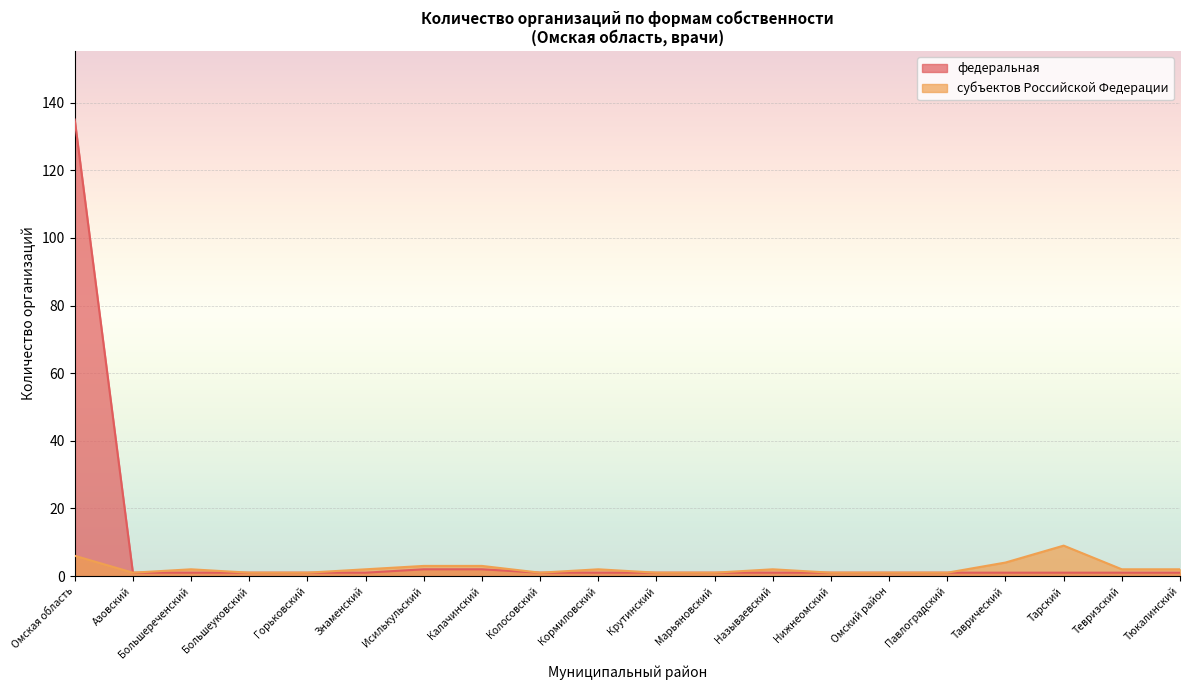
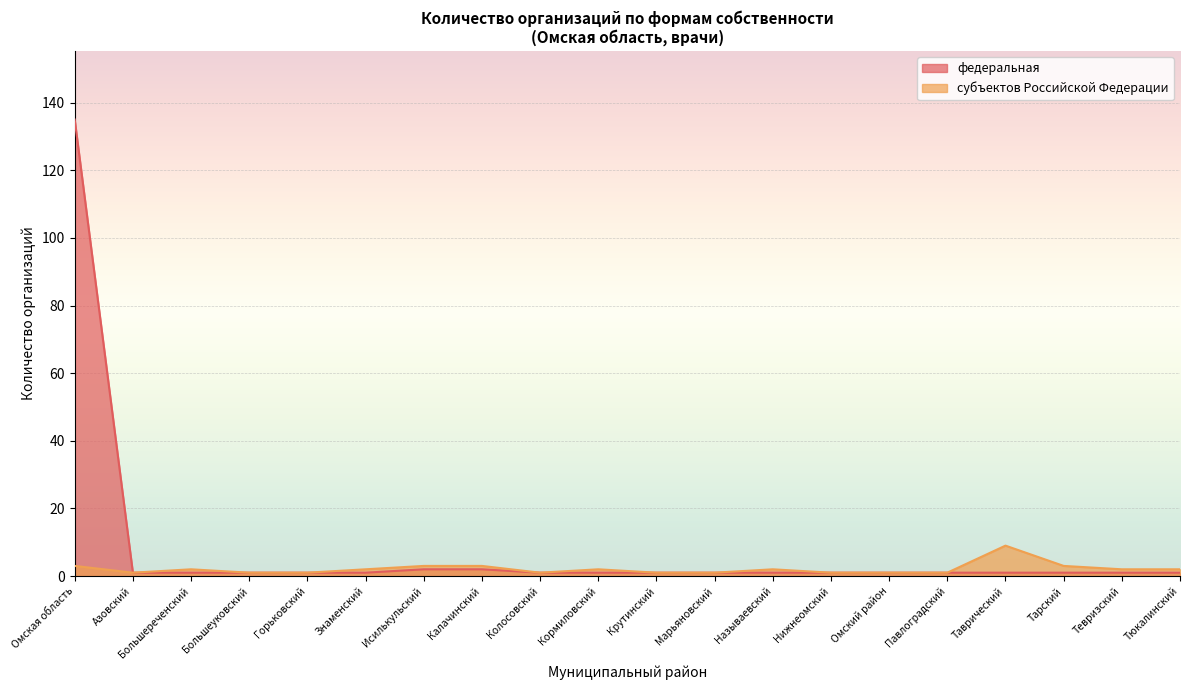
субъектов Российской Федерации, Омская область: 6 -> 3
субъектов Российской Федерации, Таврический: 4 -> 9
субъектов Российской Федерации, Тарский: 9 -> 3
